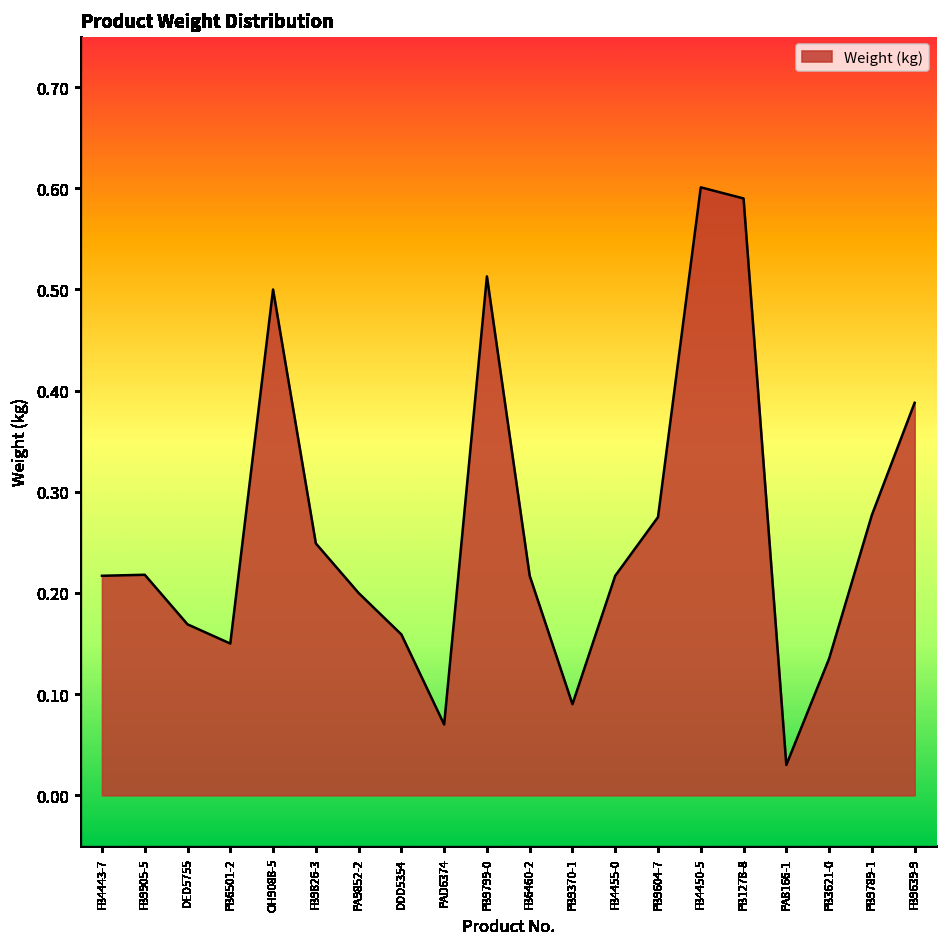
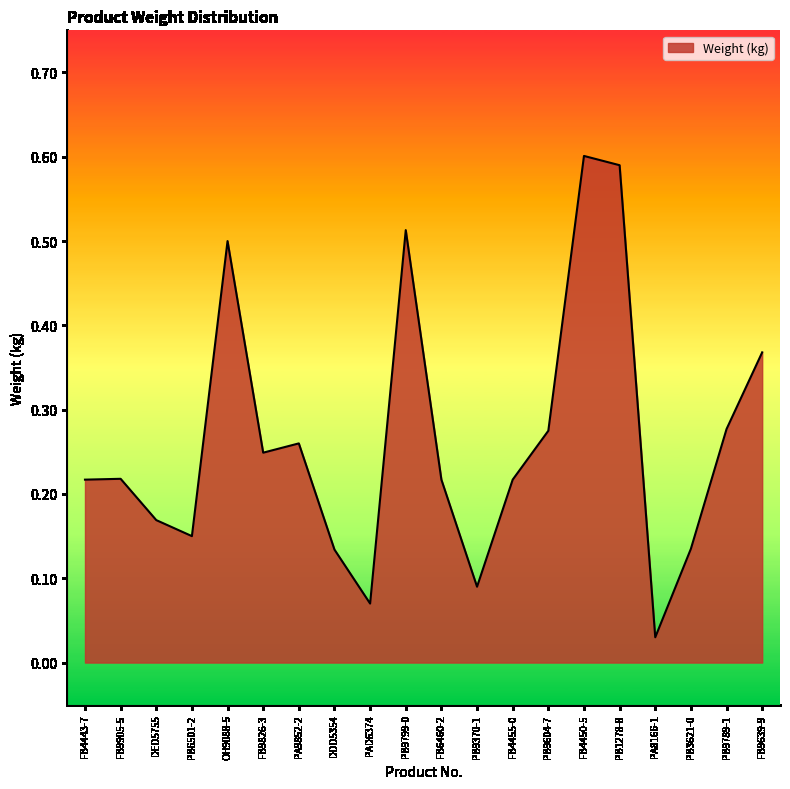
PA9852-2: 0.20 -> 0.26
DDD5354: 0.16 -> 0.13
FB9639-9: 0.39 -> 0.37
